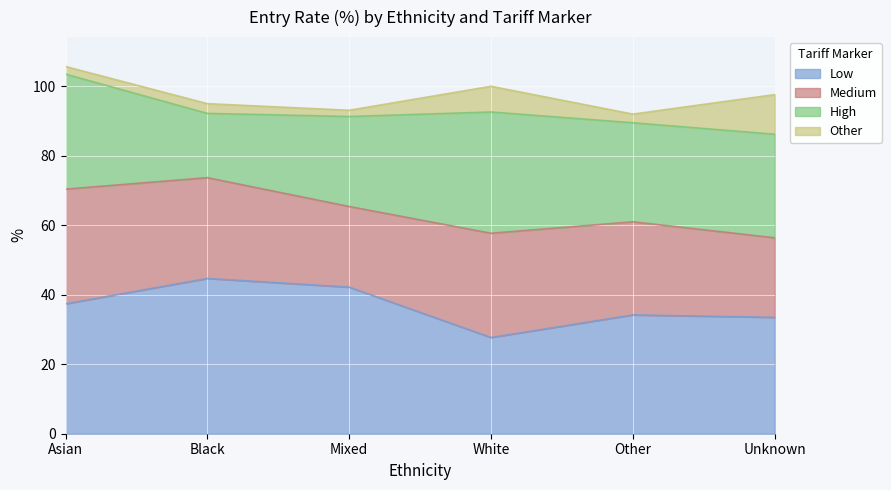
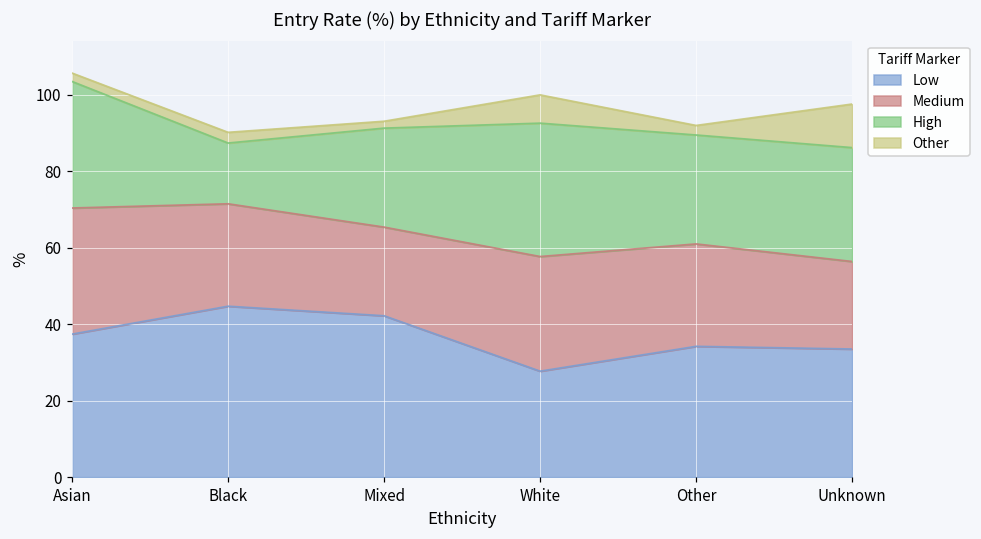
Medium, Black: 29 -> 27
High, Black: 19 -> 16
